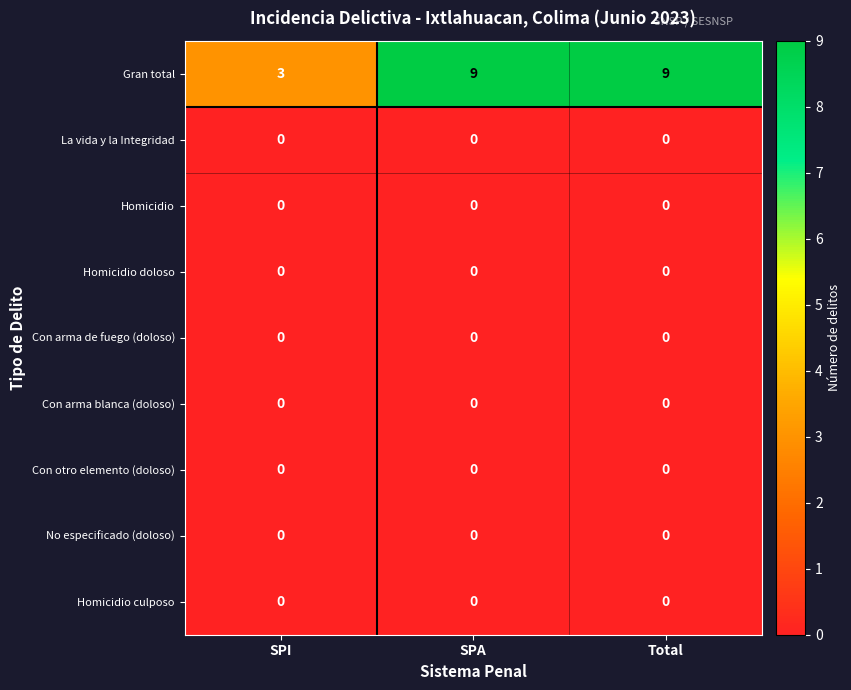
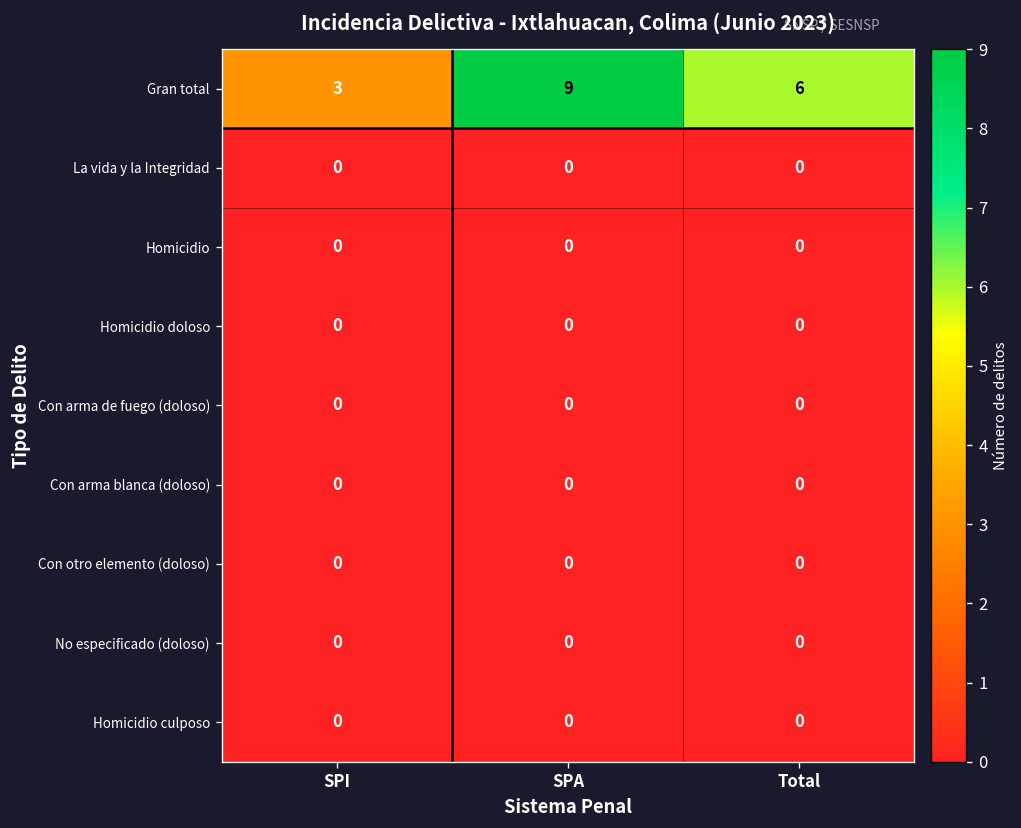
Gran total, Total: 9 -> 6
